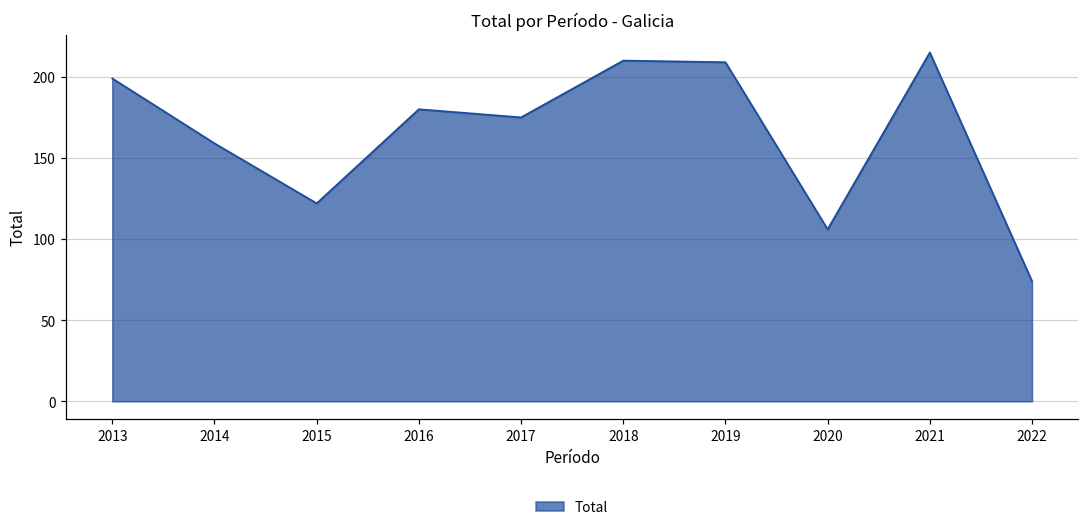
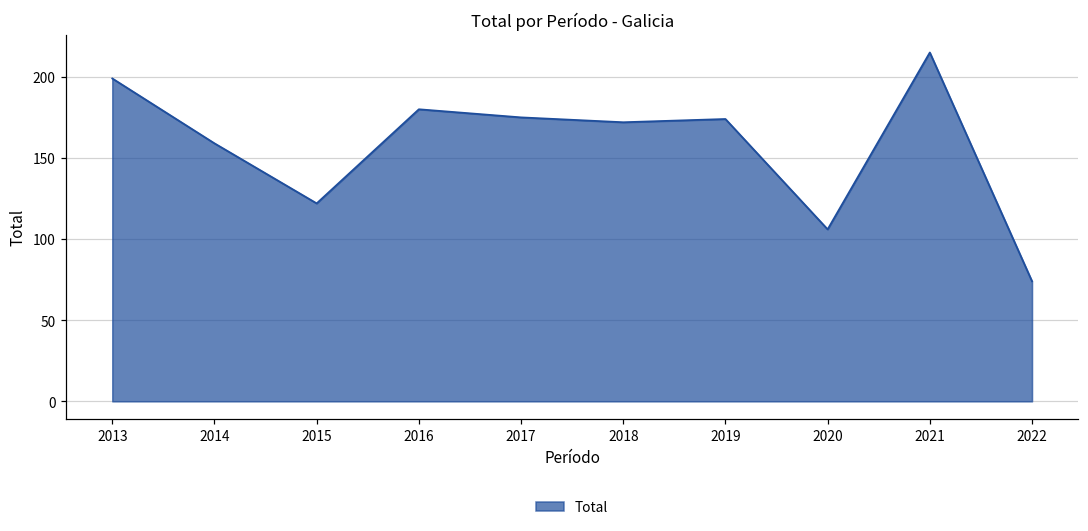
2018: 210 -> 172
2019: 209 -> 174
